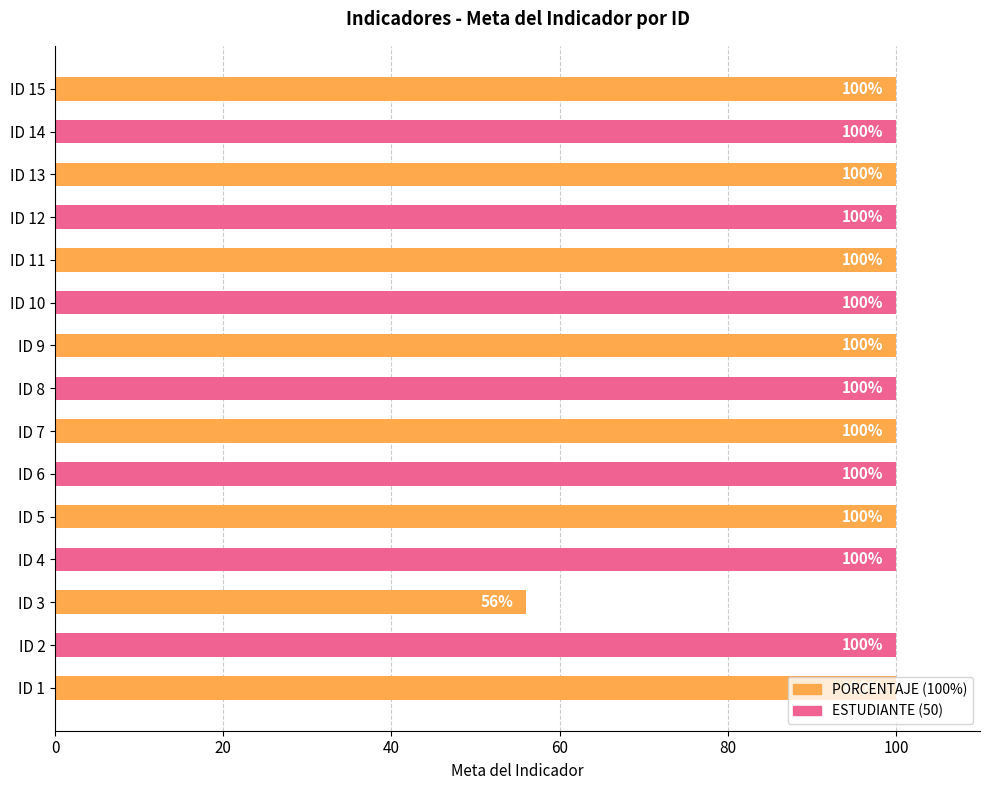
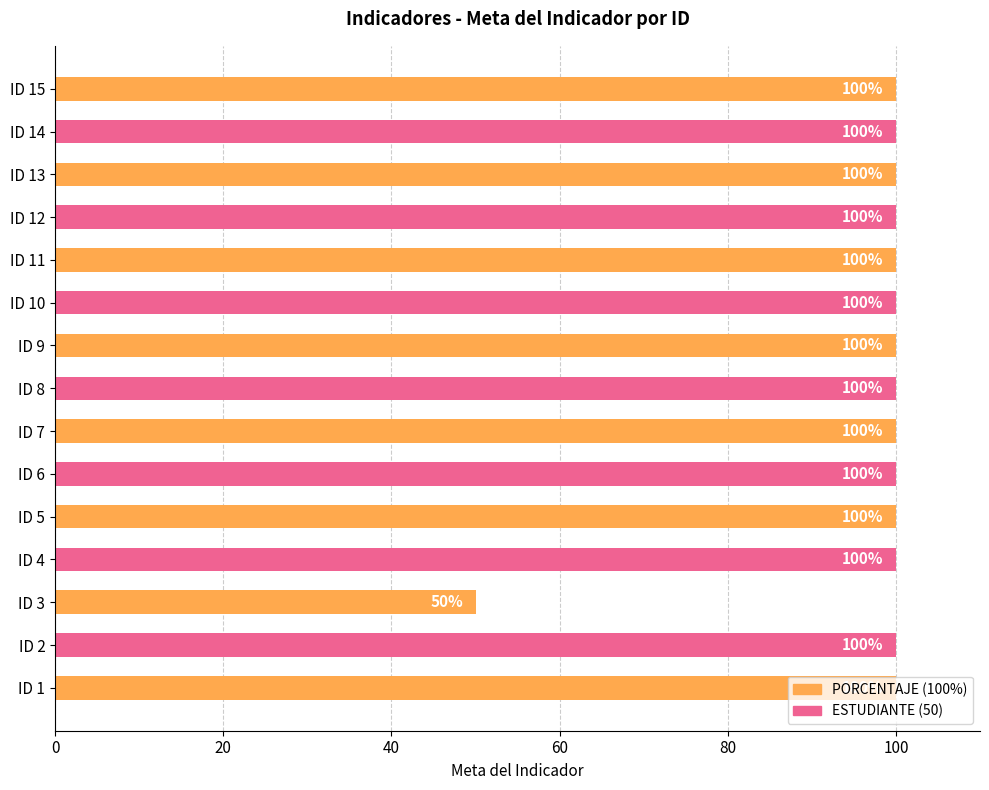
ID 3: 56% -> 50%
